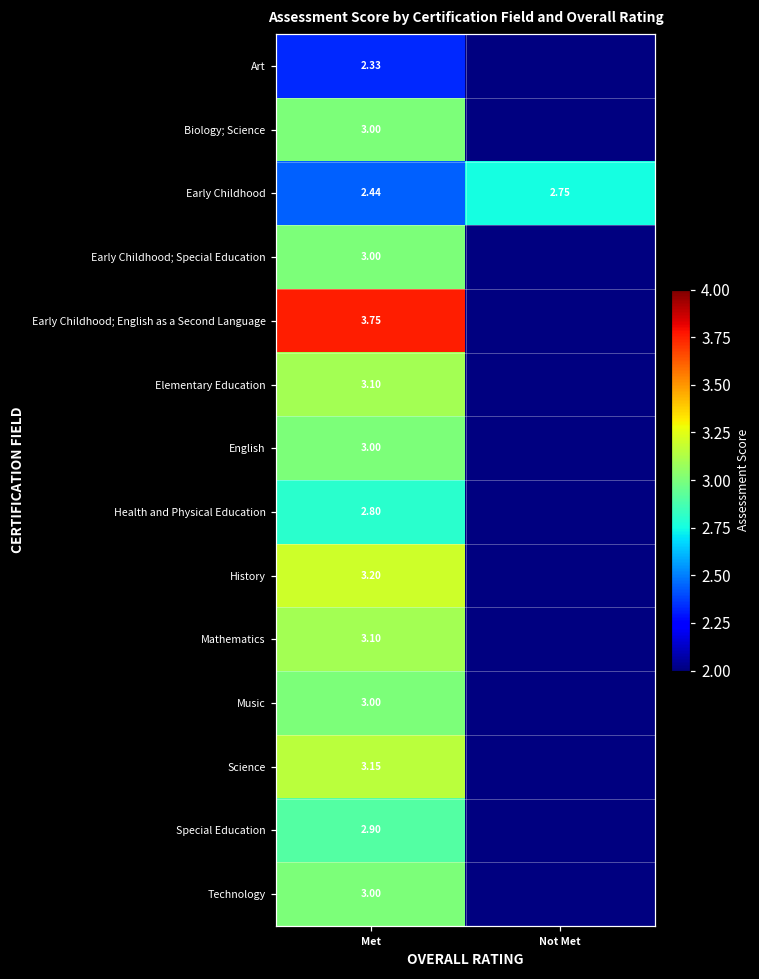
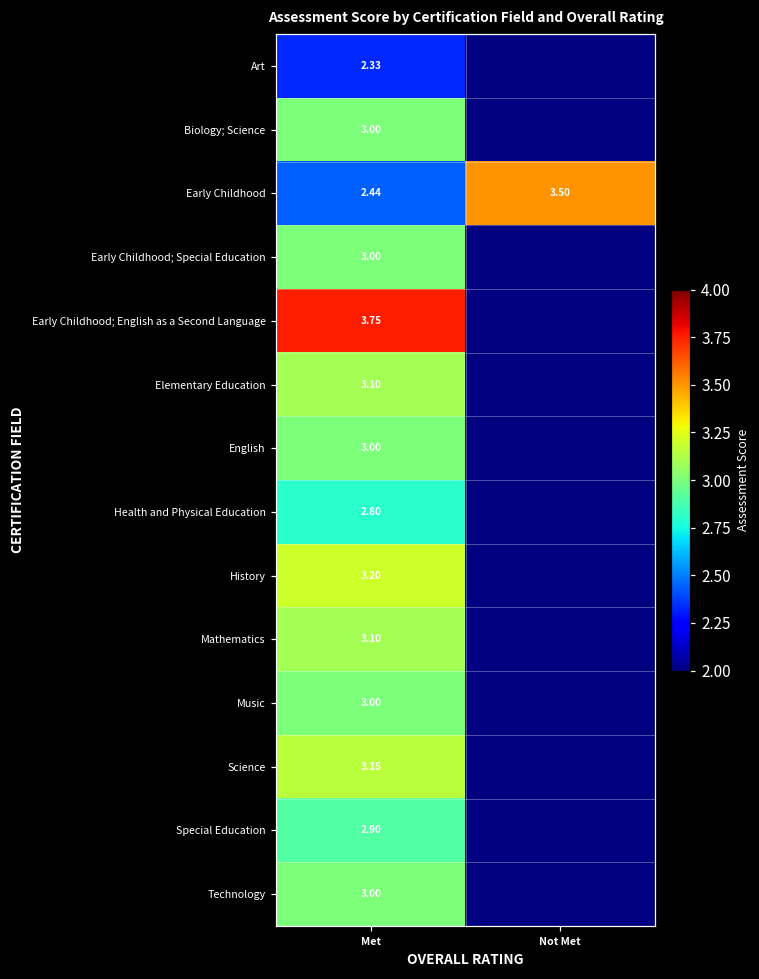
Early Childhood, Not Met: 2.75 -> 3.50
